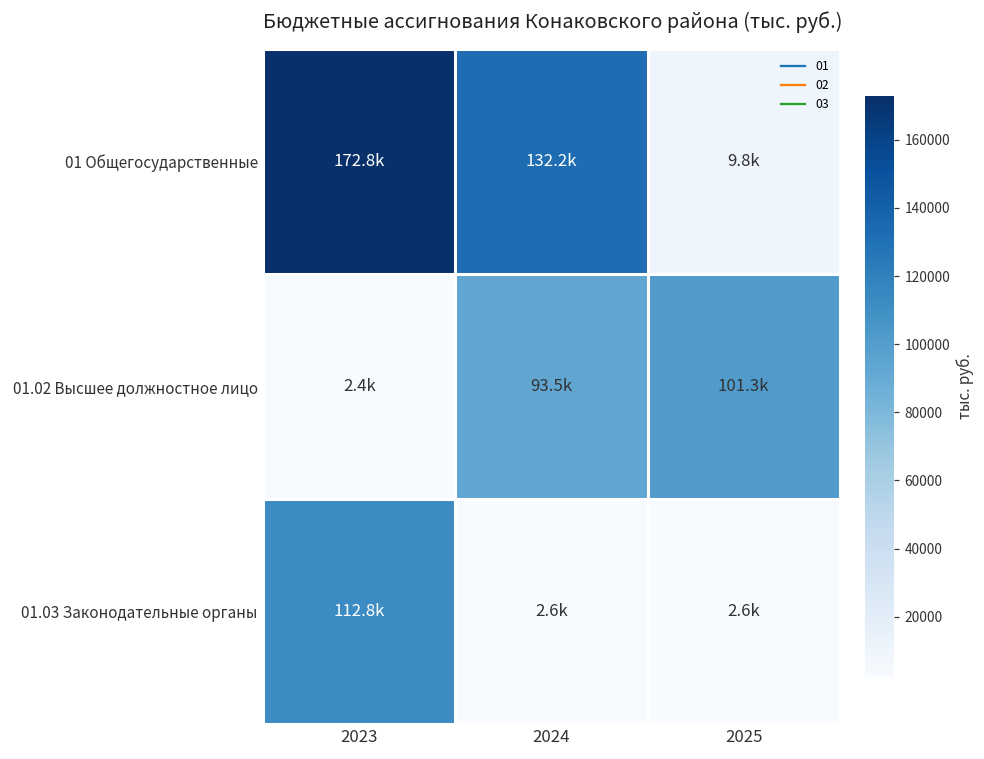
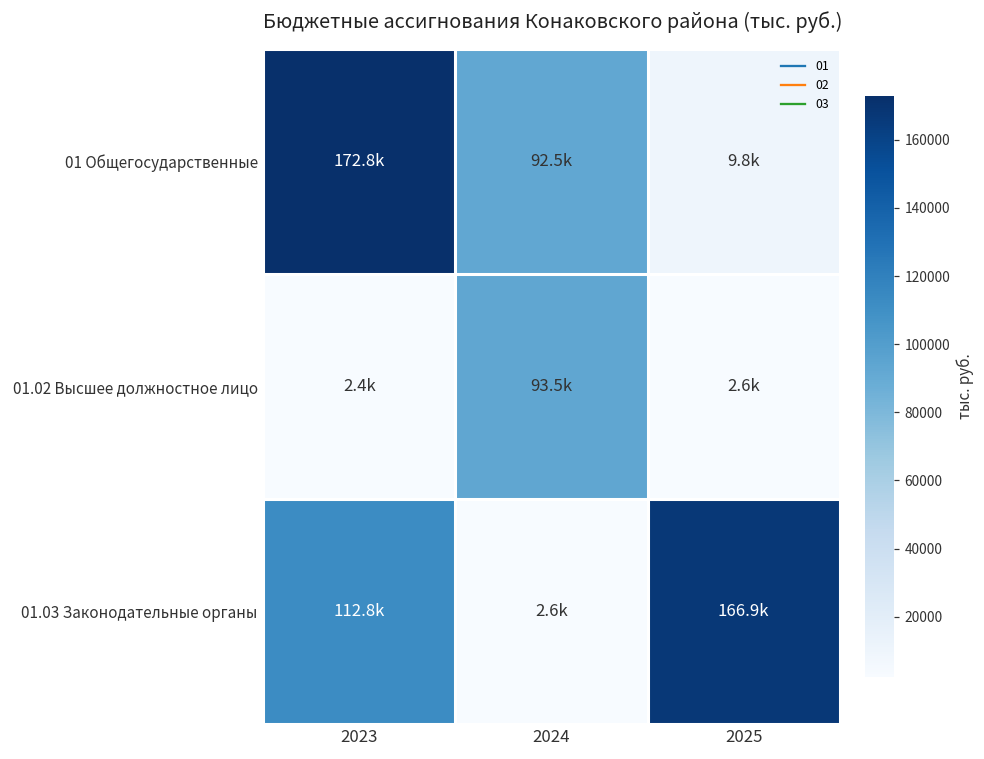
01 Общегосударственные, 2024: 132.2k -> 92.5k
01.02 Высшее должностное лицо, 2025: 101.3k -> 2.6k
01.03 Законодательные органы, 2025: 2.6k -> 166.9k
